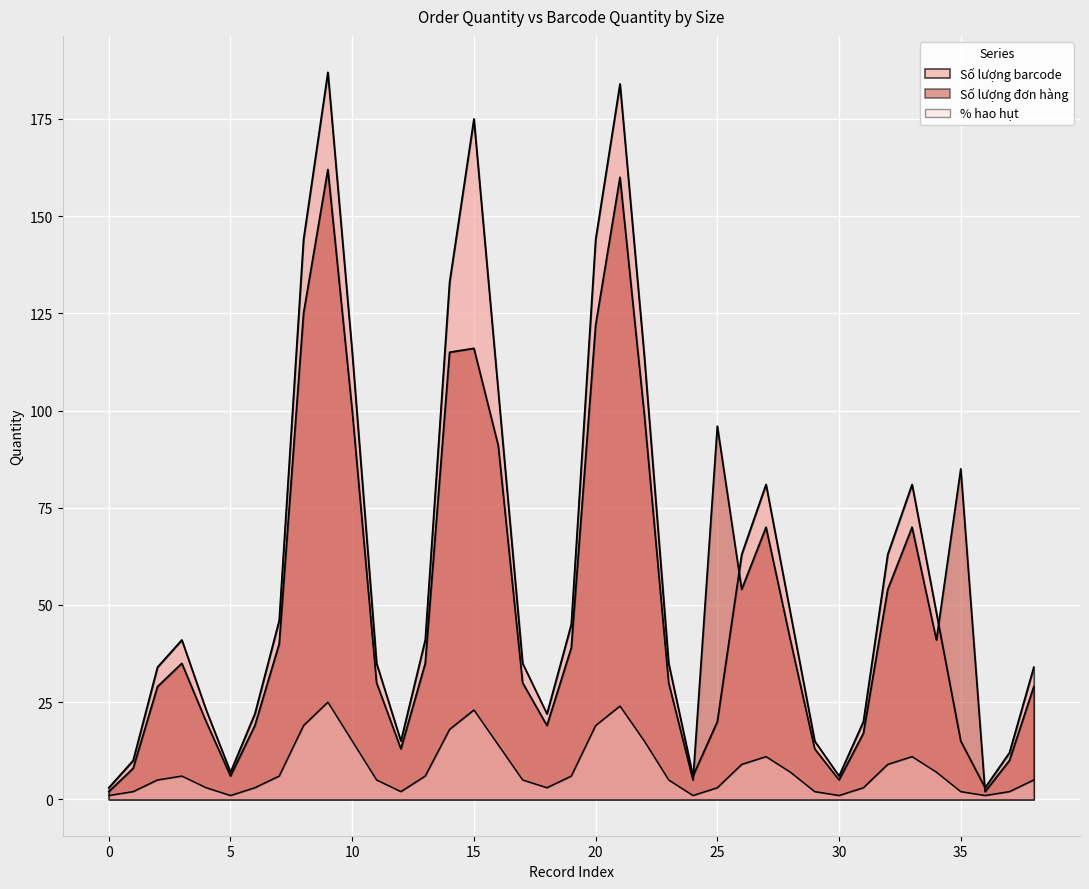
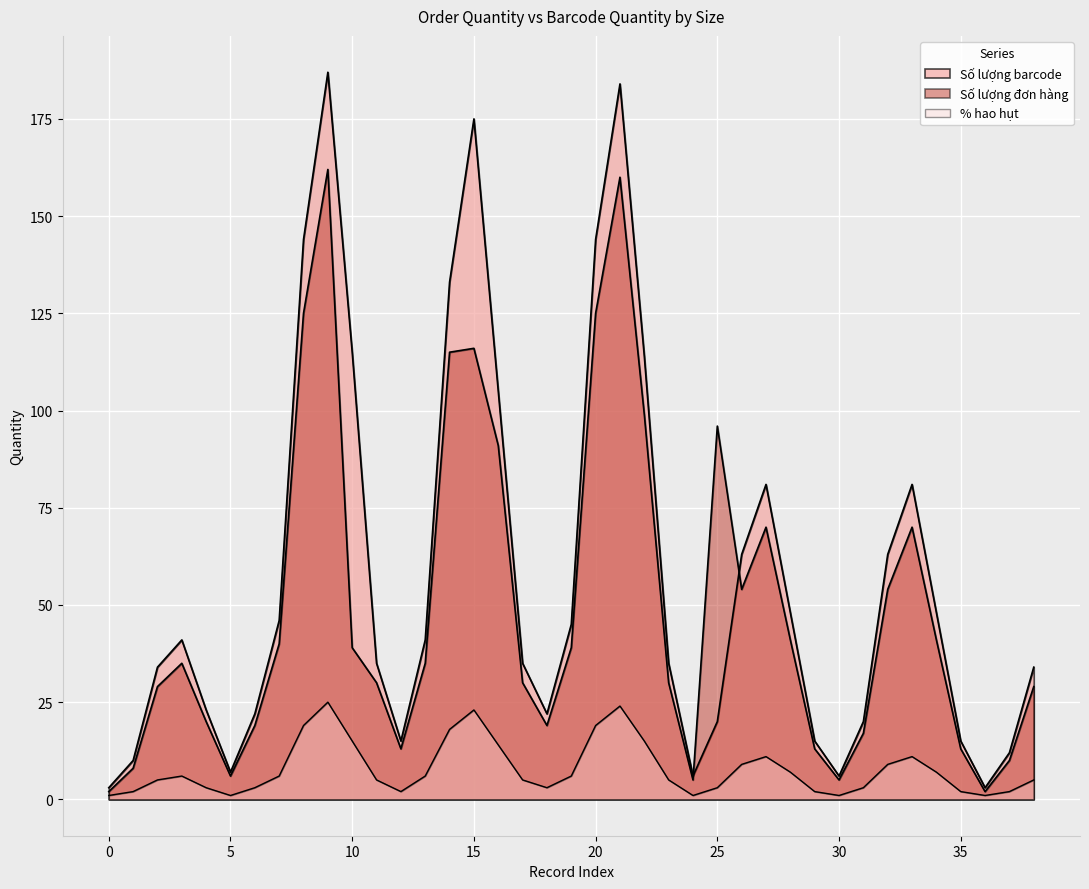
Số lượng đơn hàng, 10: 100 -> 39
Số lượng đơn hàng, 20: 122 -> 125
Số lượng đơn hàng, 35: 85 -> 13
